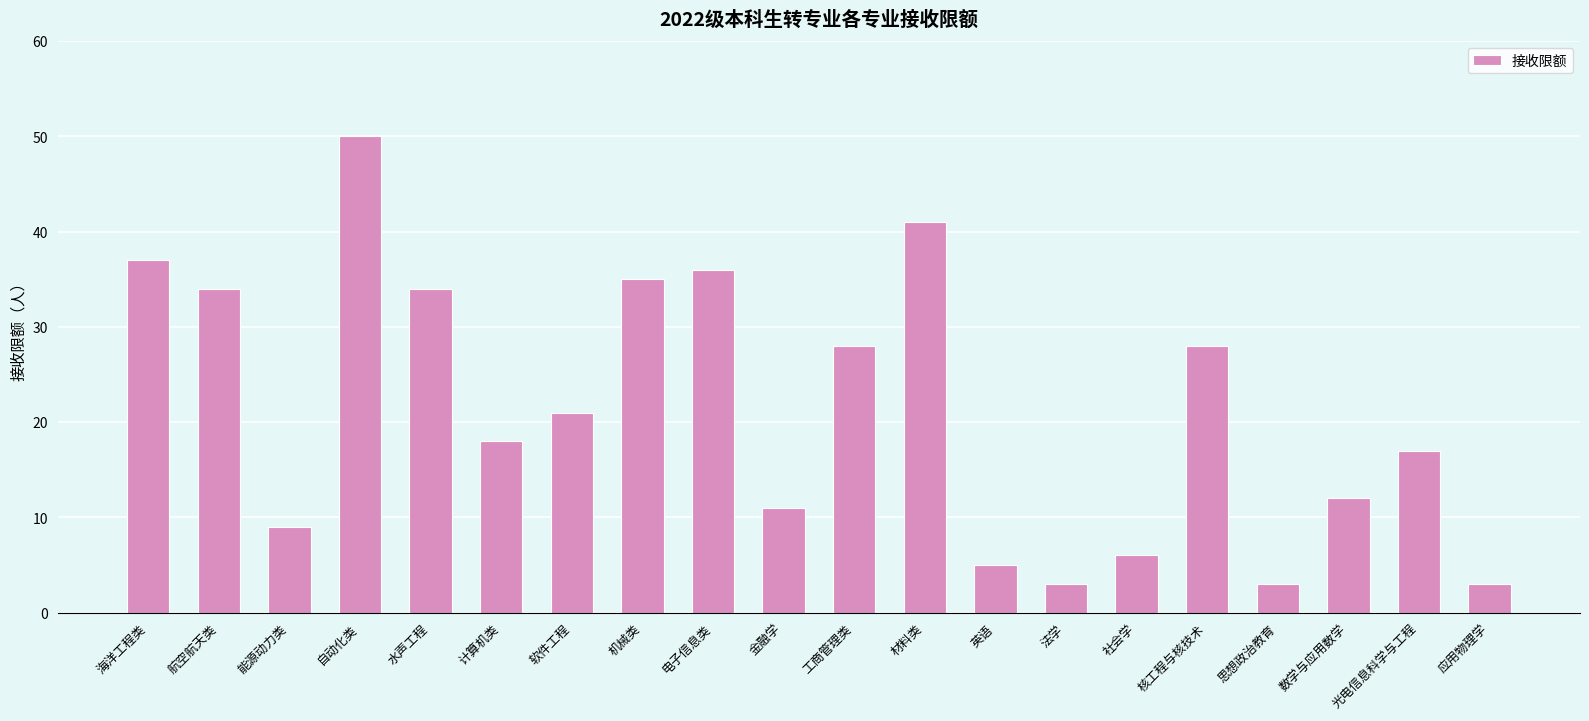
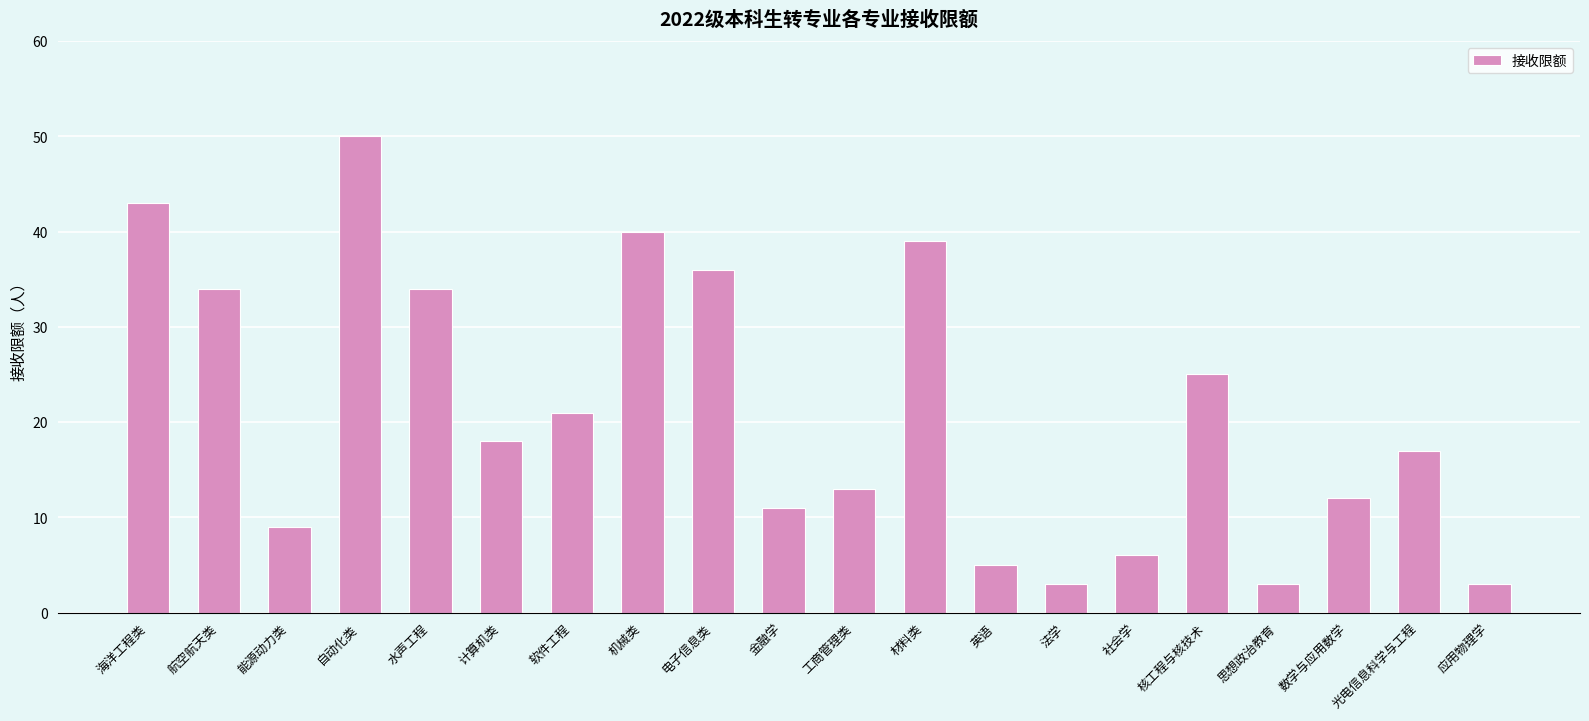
海洋工程类: 37 -> 43
机械类: 35 -> 40
工商管理类: 28 -> 13
材料类: 41 -> 39
核工程与核技术: 28 -> 25
